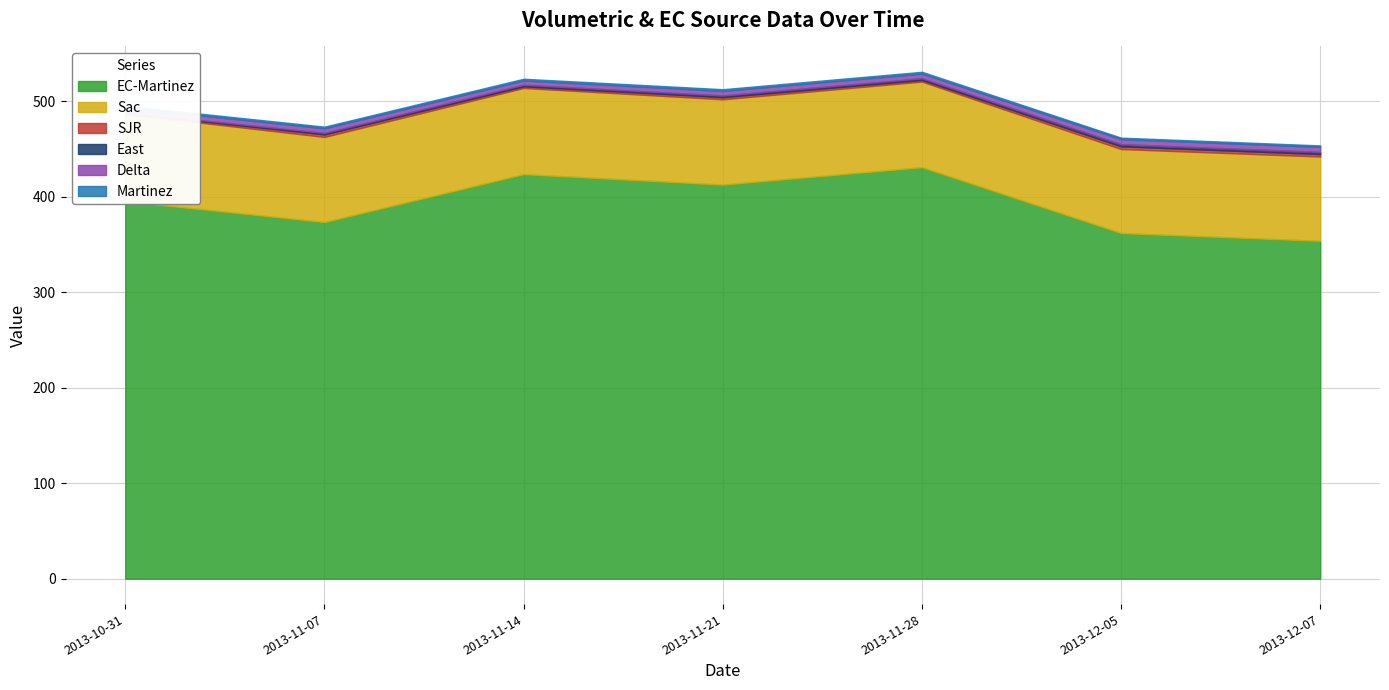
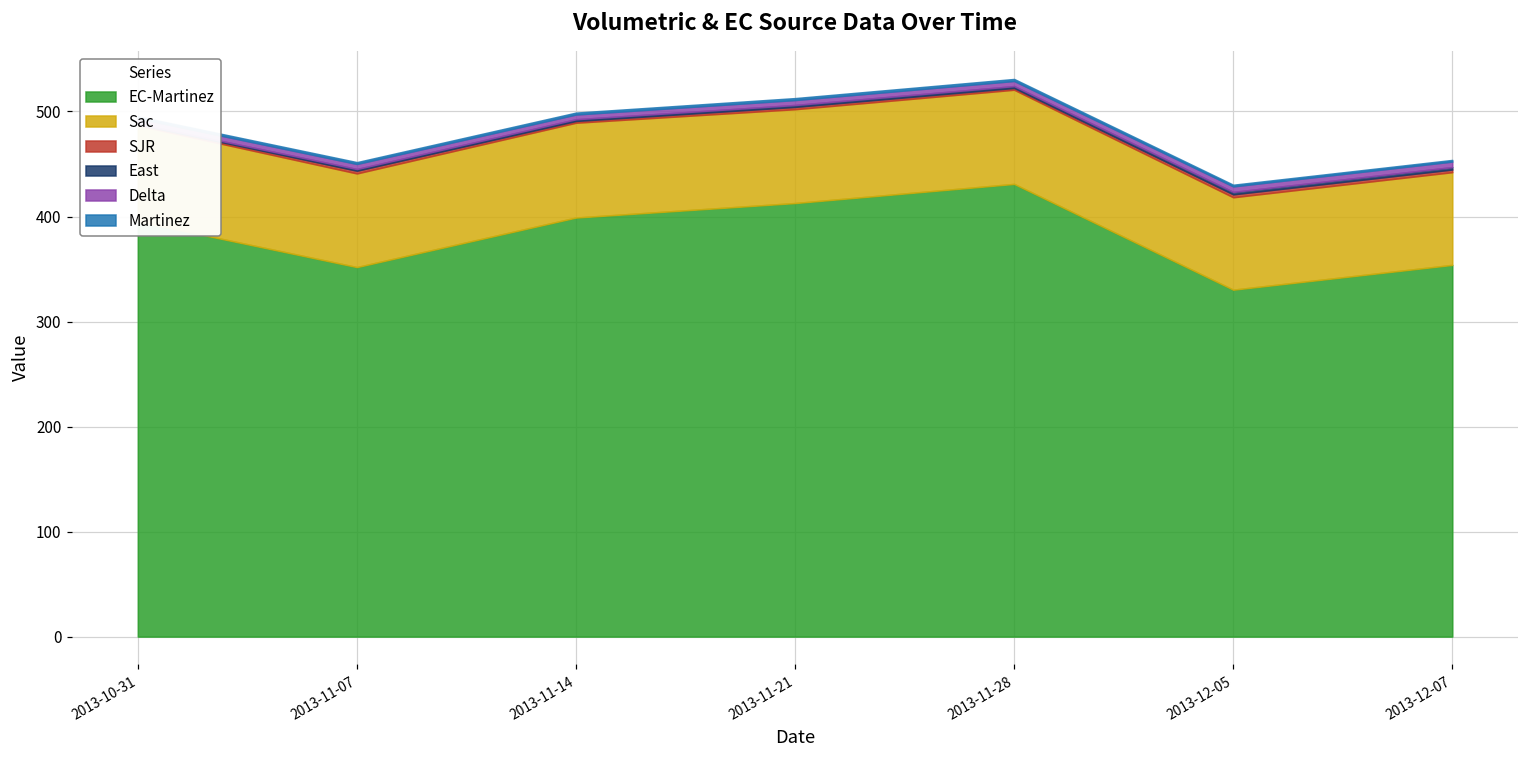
EC-Martinez, 2013-11-07: 370 -> 350
EC-Martinez, 2013-11-14: 420 -> 400
EC-Martinez, 2013-12-05: 360 -> 330
